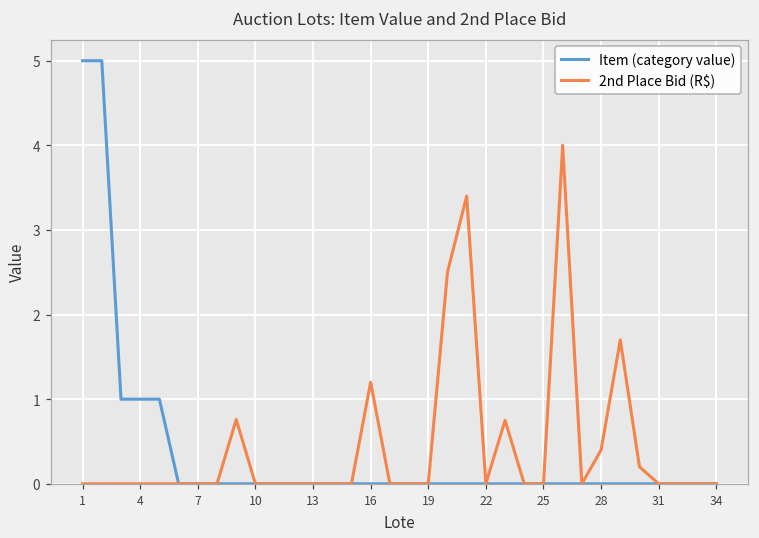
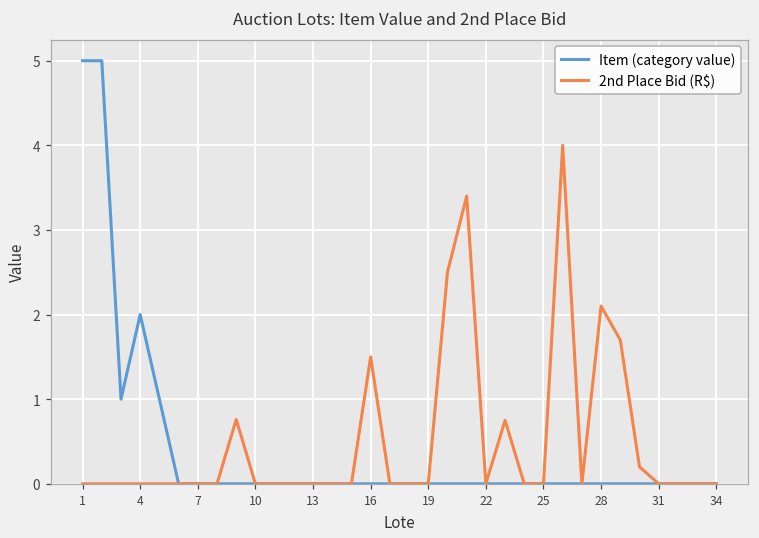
Item (category value), 4: 1 -> 2
2nd Place Bid (R$), 16: 1.2 -> 1.5
2nd Place Bid (R$), 28: 0.4 -> 2.1
